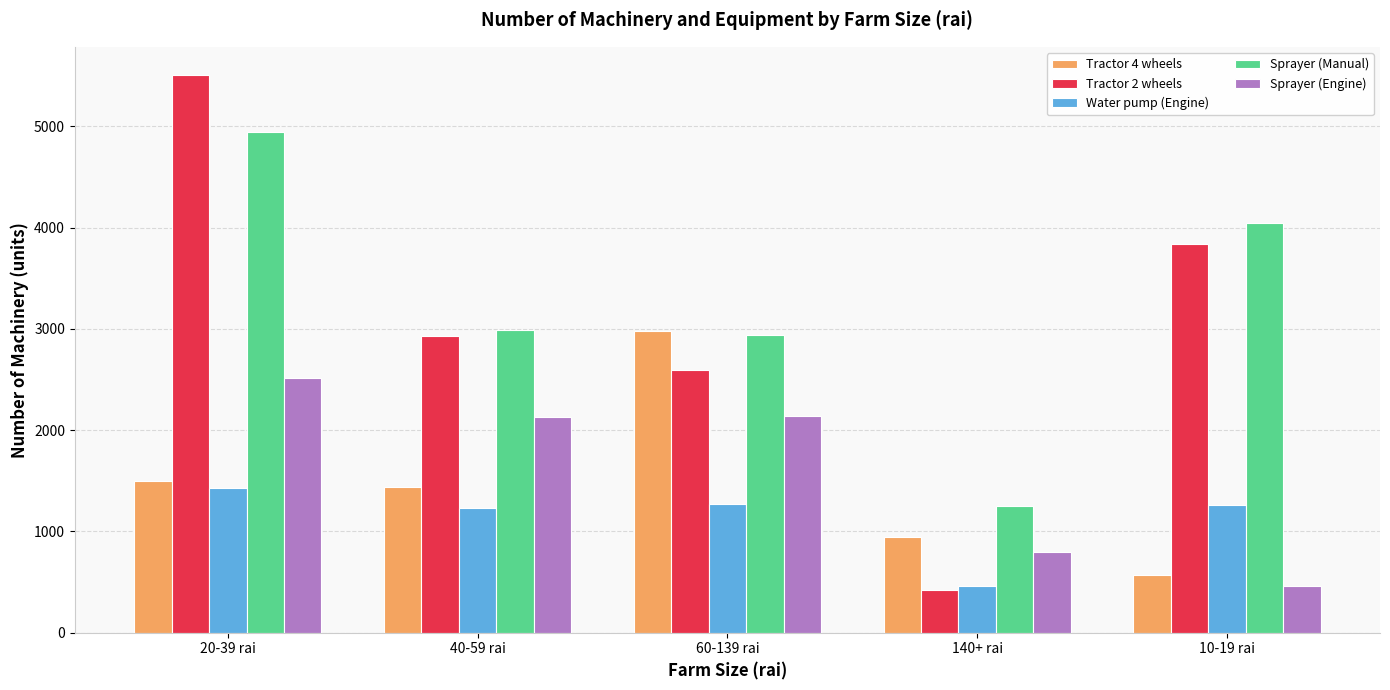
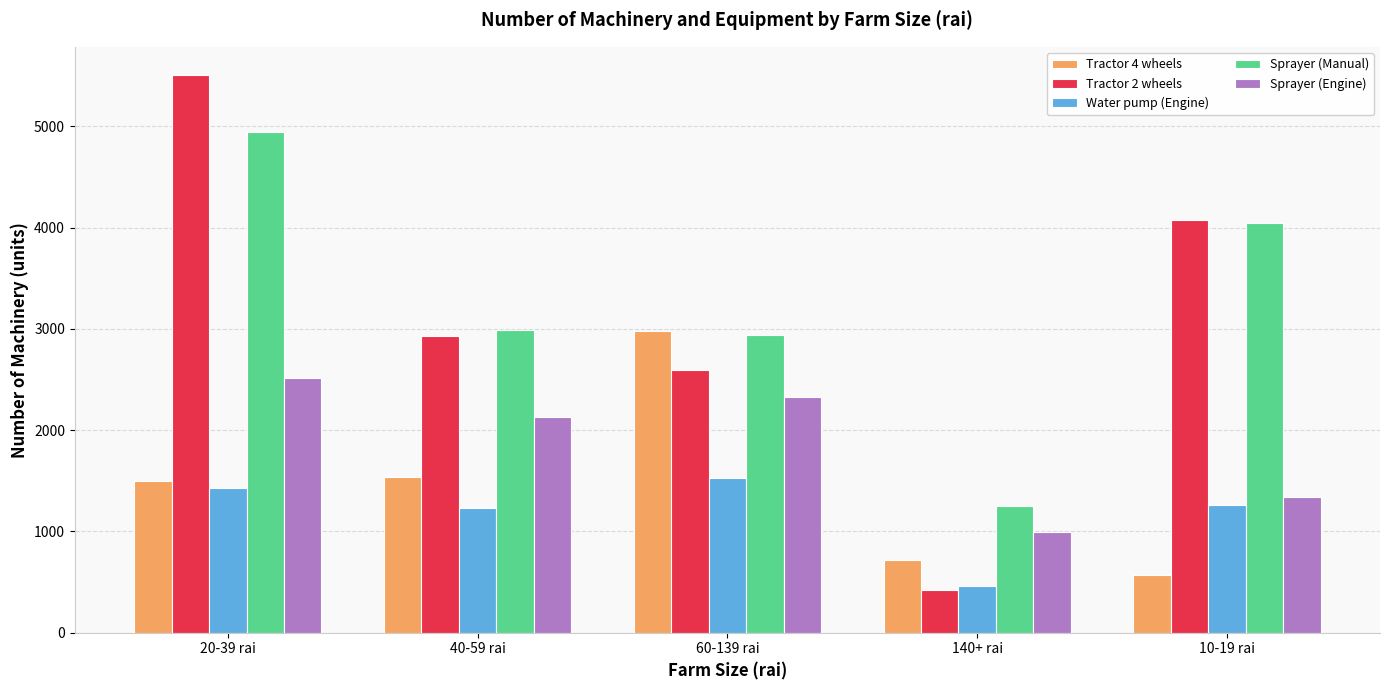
Tractor 4 wheels, 40-59 rai: 1440 -> 1530
Water pump (Engine), 60-139 rai: 1270 -> 1530
Sprayer (Engine), 60-139 rai: 2140 -> 2330
Tractor 4 wheels, 140+ rai: 940 -> 720
Sprayer (Engine), 140+ rai: 800 -> 990
Tractor 2 wheels, 10-19 rai: 3840 -> 4080
Sprayer (Engine), 10-19 rai: 470 -> 1340
